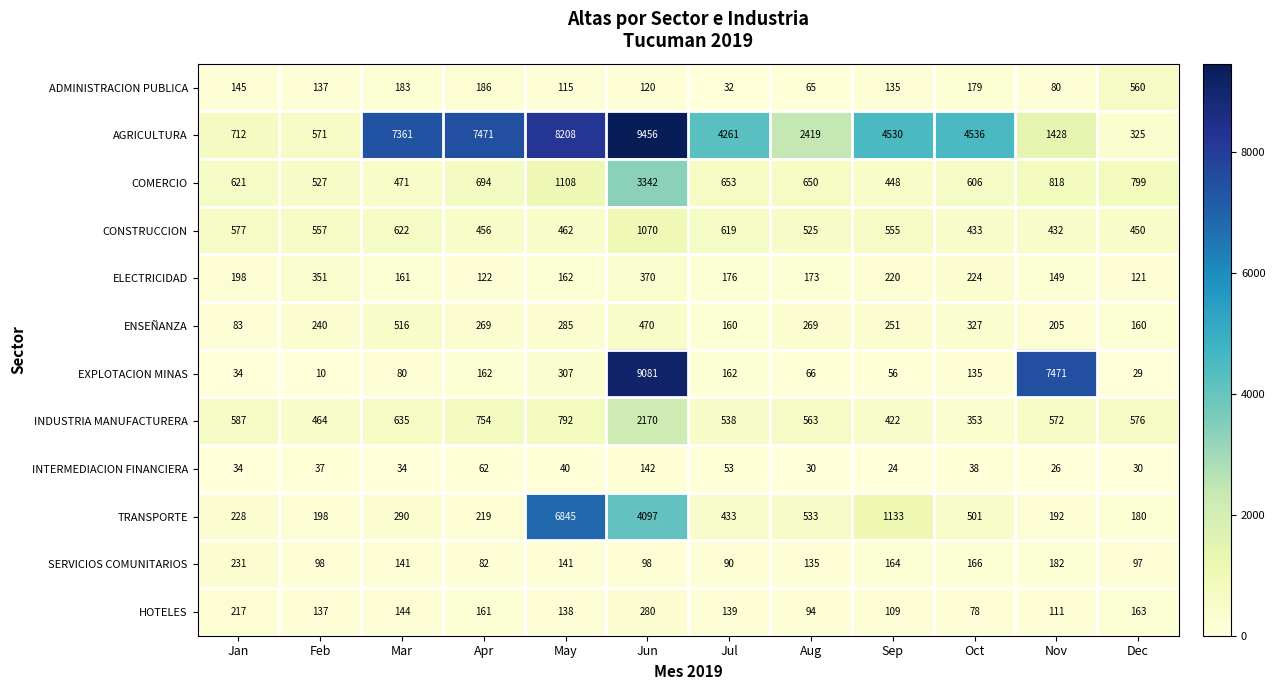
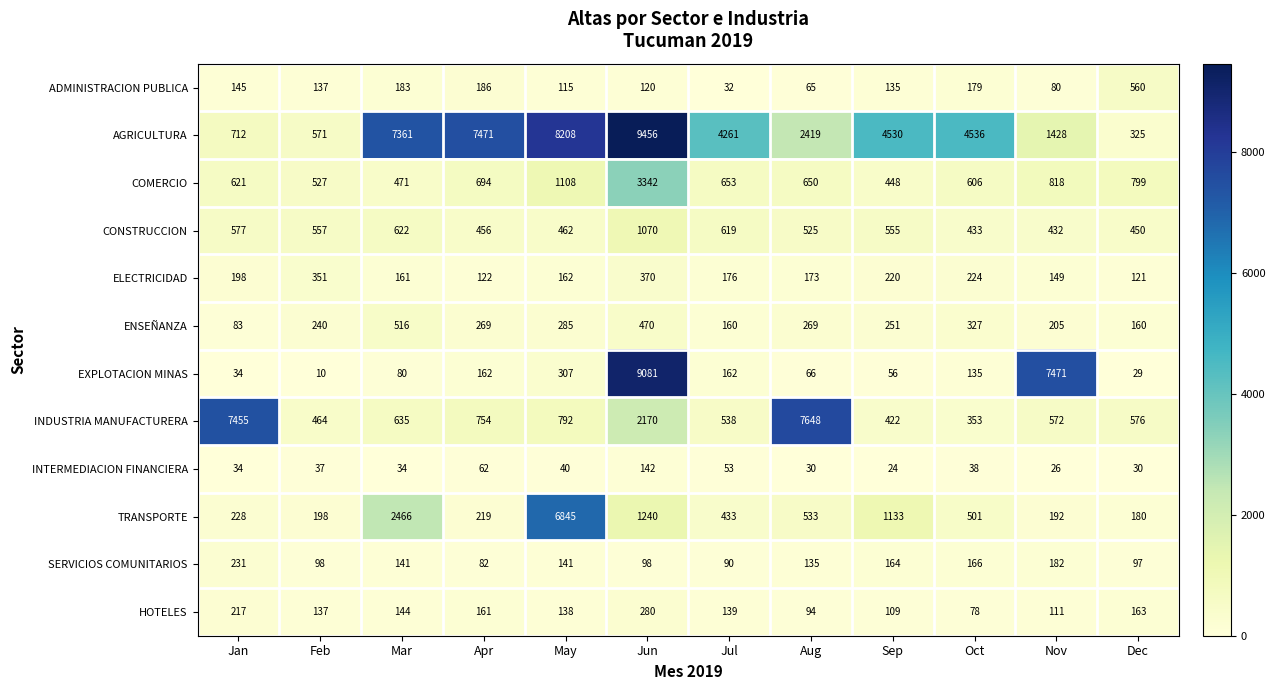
INDUSTRIA MANUFACTURERA, Jan: 587 -> 7455
INDUSTRIA MANUFACTURERA, Aug: 563 -> 7648
TRANSPORTE, Mar: 290 -> 2466
TRANSPORTE, Jun: 4097 -> 1240
